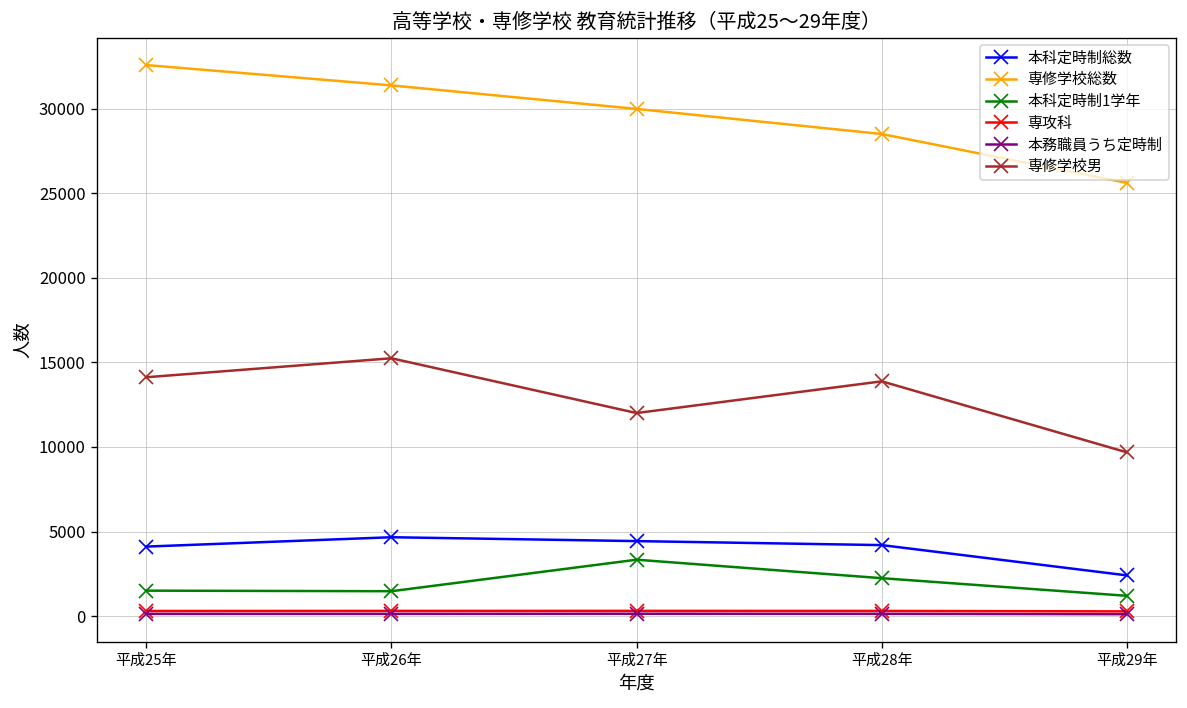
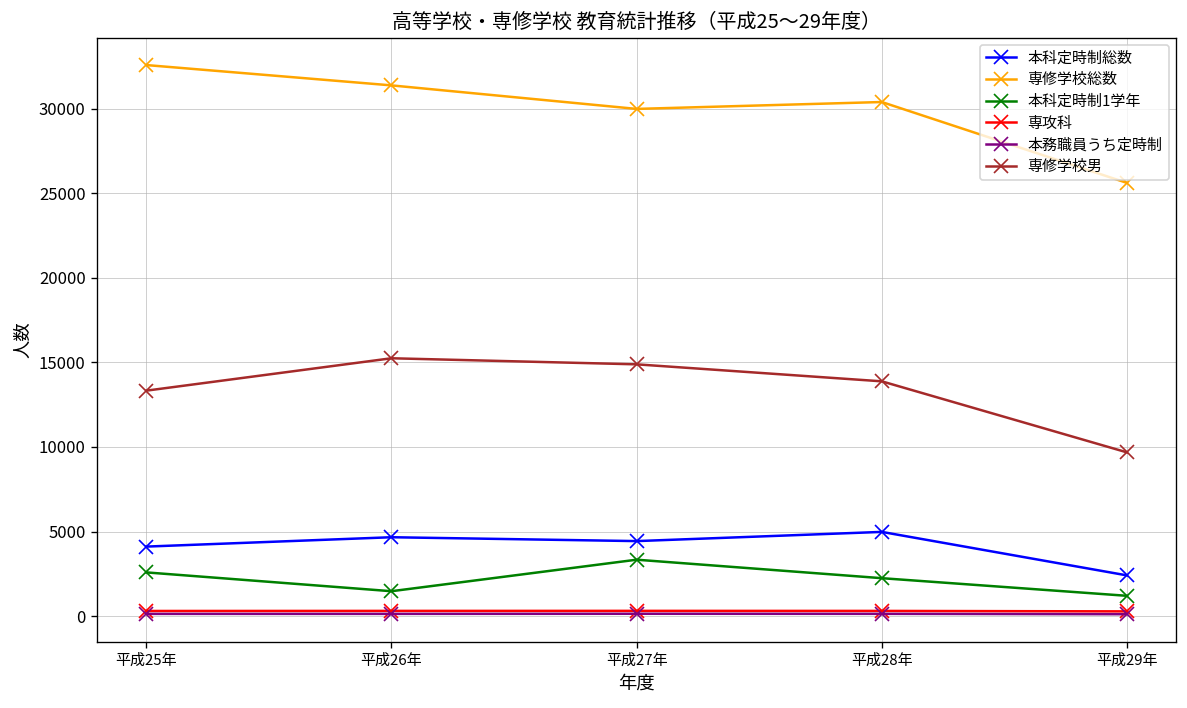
本科定時制1学年, 平成25年: 1500 -> 2600
専修学校男, 平成25年: 14100 -> 13300
専修学校男, 平成27年: 12000 -> 14900
本科定時制総数, 平成28年: 4200 -> 5000
専修学校総数, 平成28年: 28500 -> 30400
